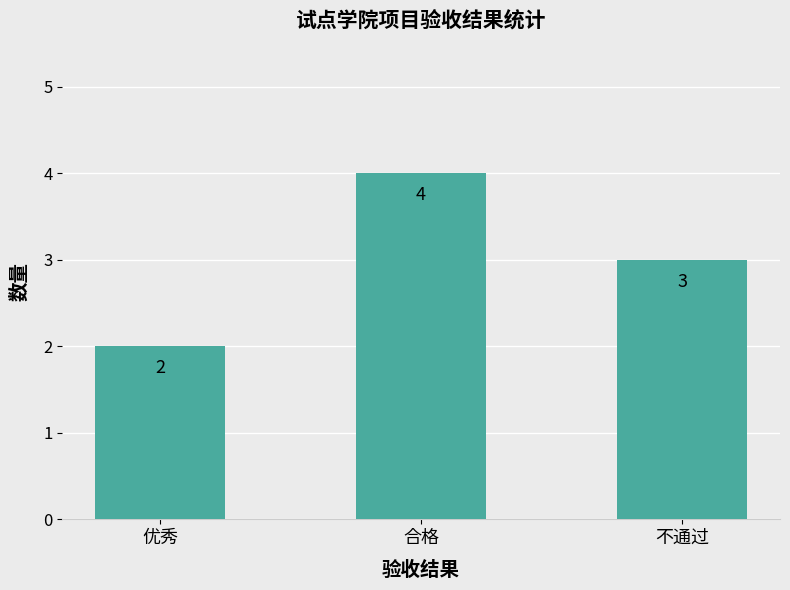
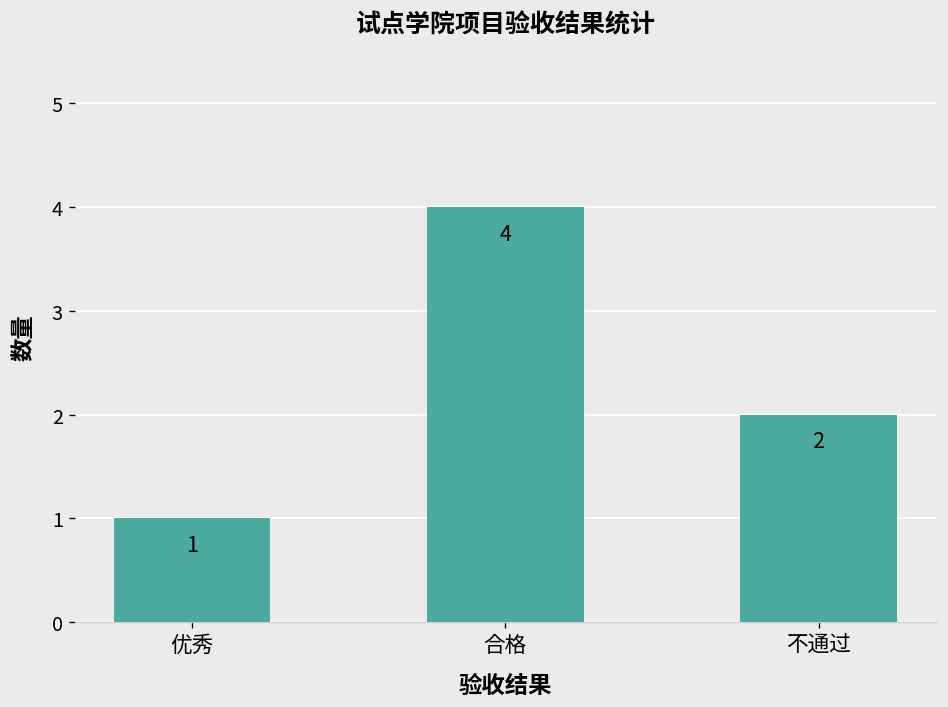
优秀: 2 -> 1
不通过: 3 -> 2
